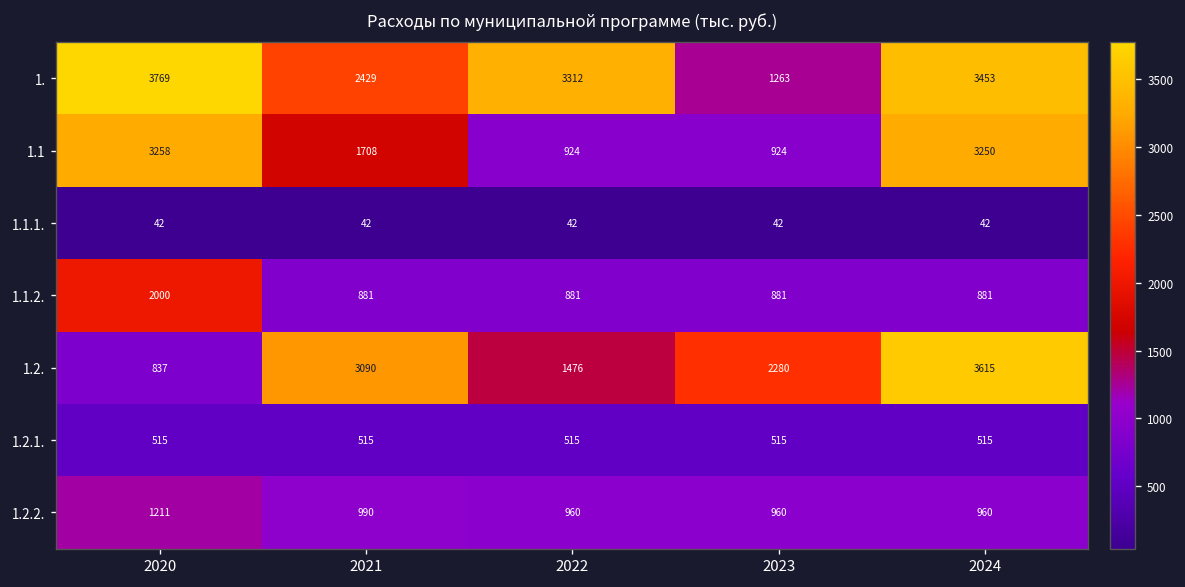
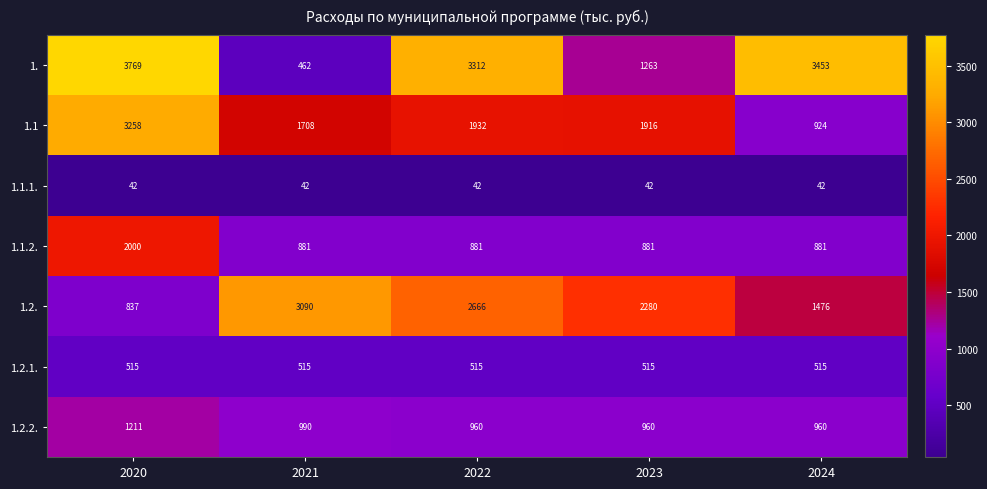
1., 2021: 2429 -> 462
1.1, 2022: 924 -> 1932
1.1, 2023: 924 -> 1916
1.1, 2024: 3250 -> 924
1.2., 2022: 1476 -> 2666
1.2., 2024: 3615 -> 1476
